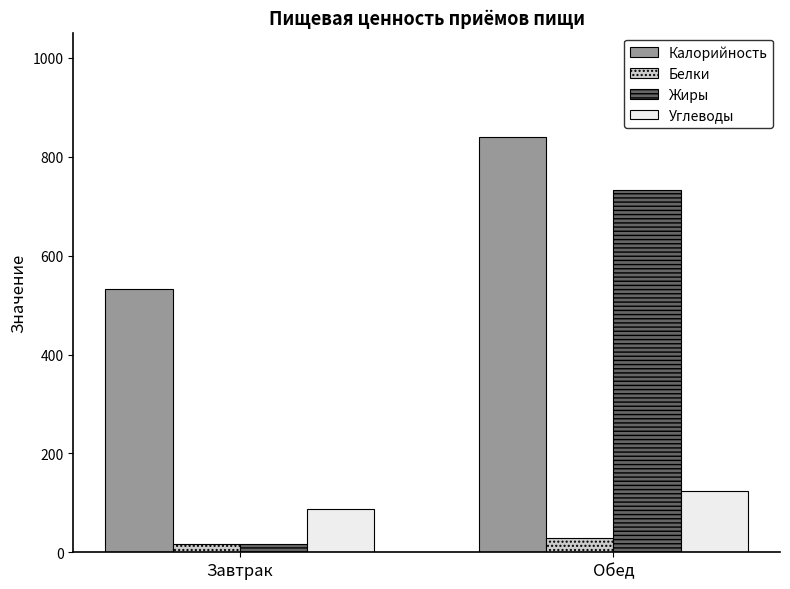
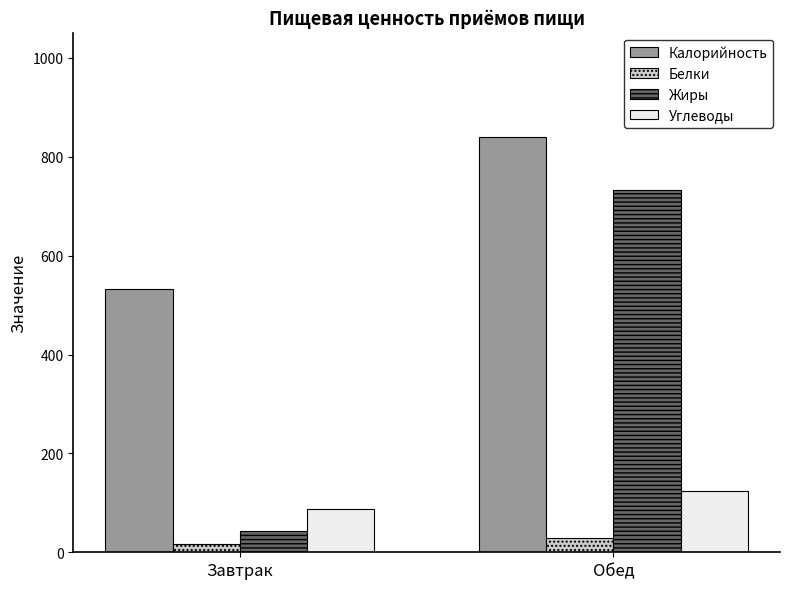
Жиры, Завтрак: 20 -> 40
